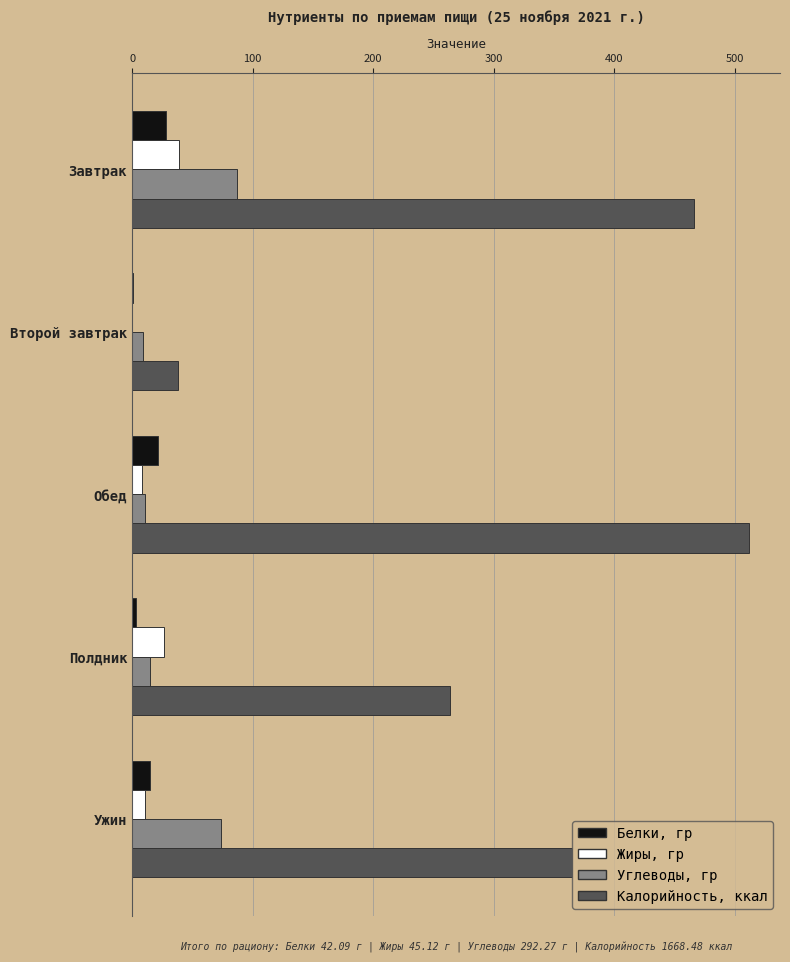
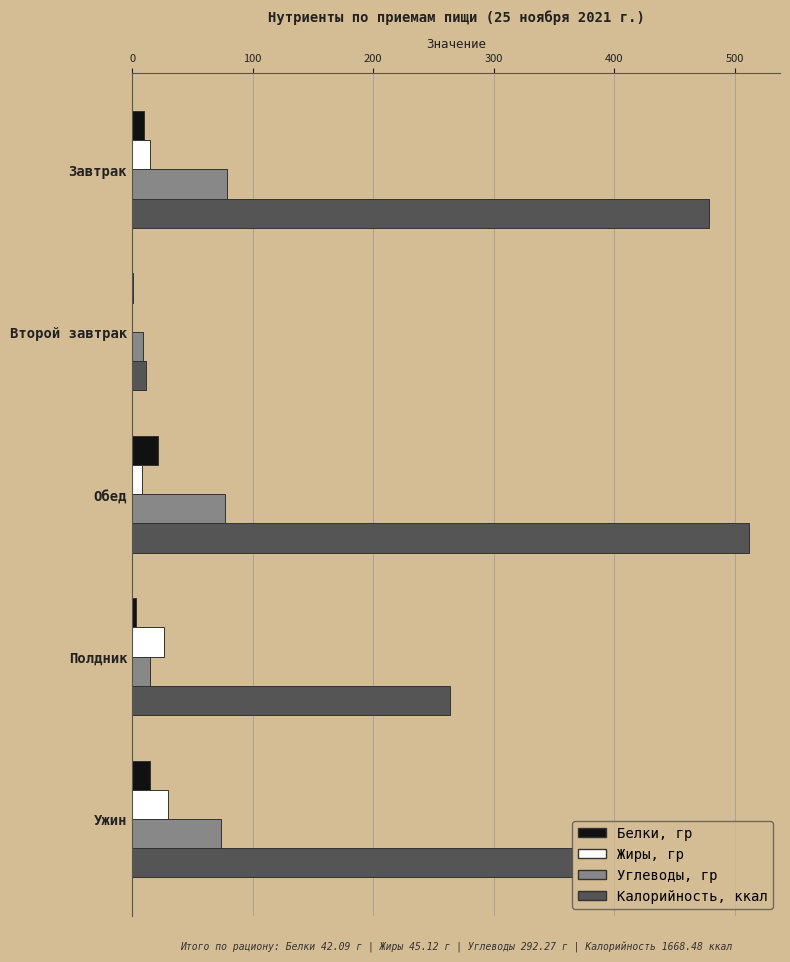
Белки, гр, Завтрак: 28 -> 10
Жиры, гр, Завтрак: 39 -> 15
Углеводы, гр, Завтрак: 87 -> 79
Калорийность, ккал, Завтрак: 466 -> 479
Калорийность, ккал, Второй завтрак: 38 -> 12
Углеводы, гр, Обед: 11 -> 77
Жиры, гр, Ужин: 11 -> 29
